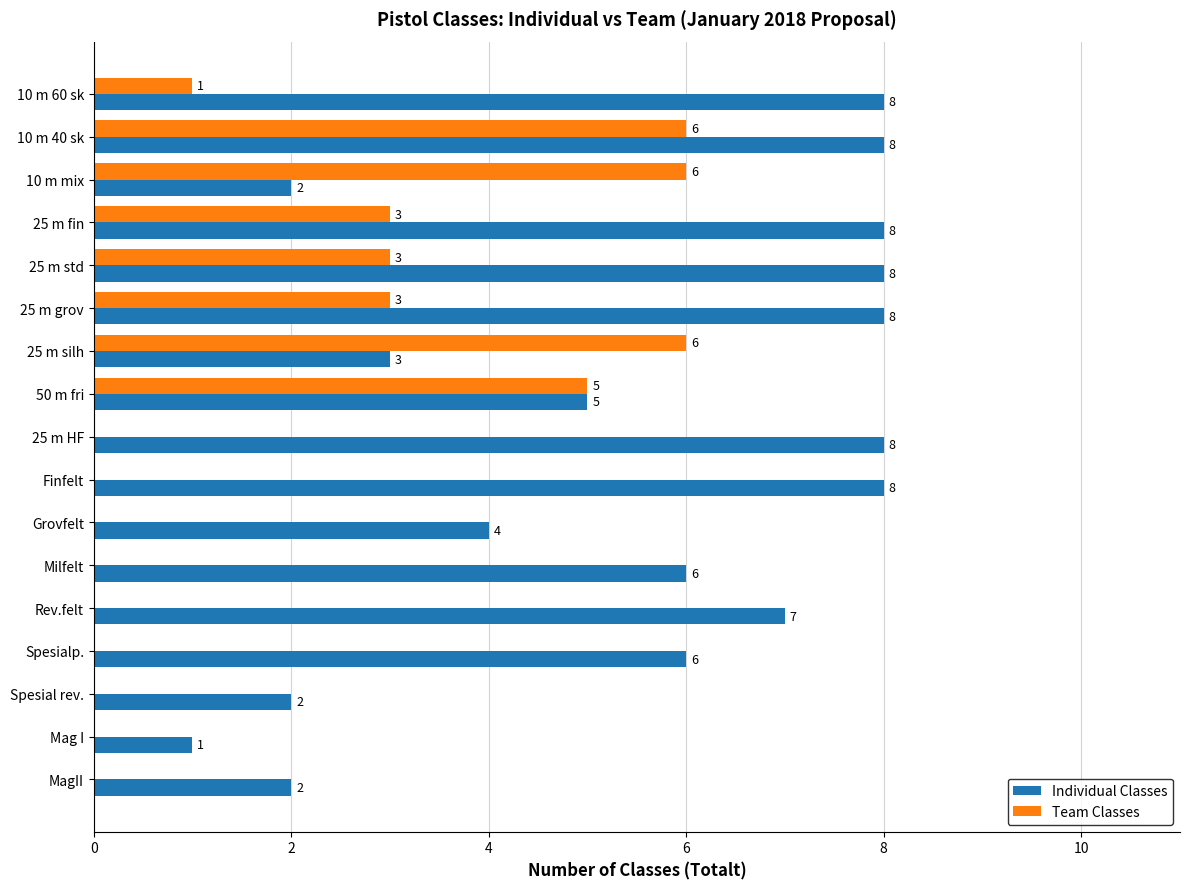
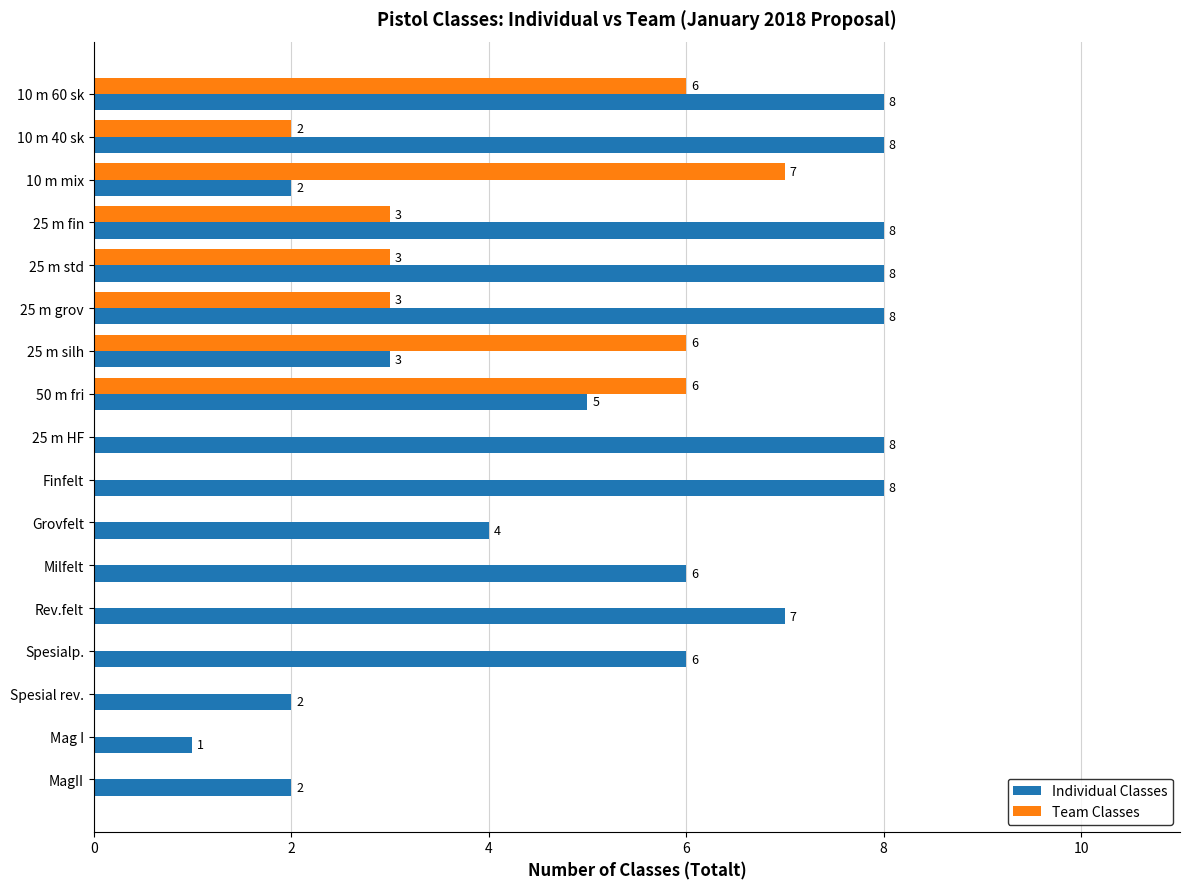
Team Classes, 10 m 60 sk: 1 -> 6
Team Classes, 10 m 40 sk: 6 -> 2
Team Classes, 10 m mix: 6 -> 7
Team Classes, 50 m fri: 5 -> 6
